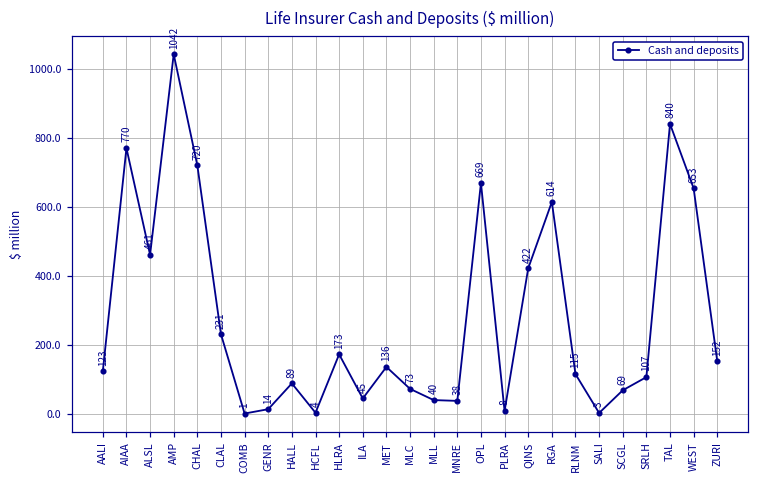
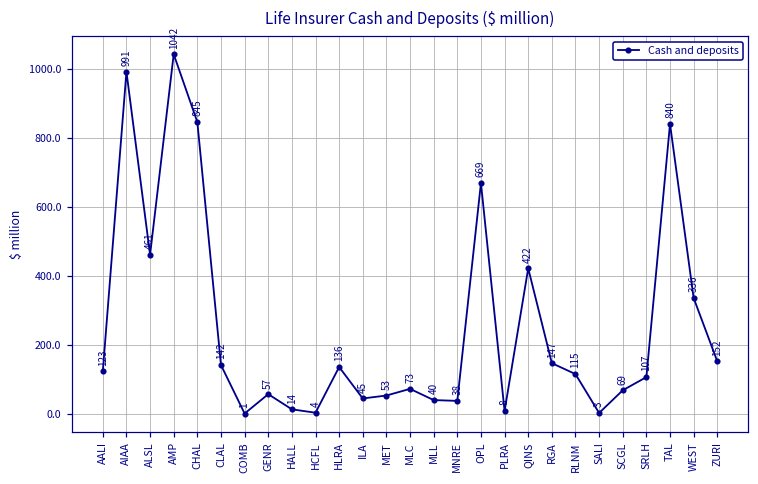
AIAA: 770 -> 991
CHAL: 720 -> 845
CLAL: 231 -> 142
GENR: 14 -> 57
HALL: 89 -> 14
HLRA: 173 -> 136
MET: 136 -> 53
RGA: 614 -> 147
WEST: 653 -> 336
